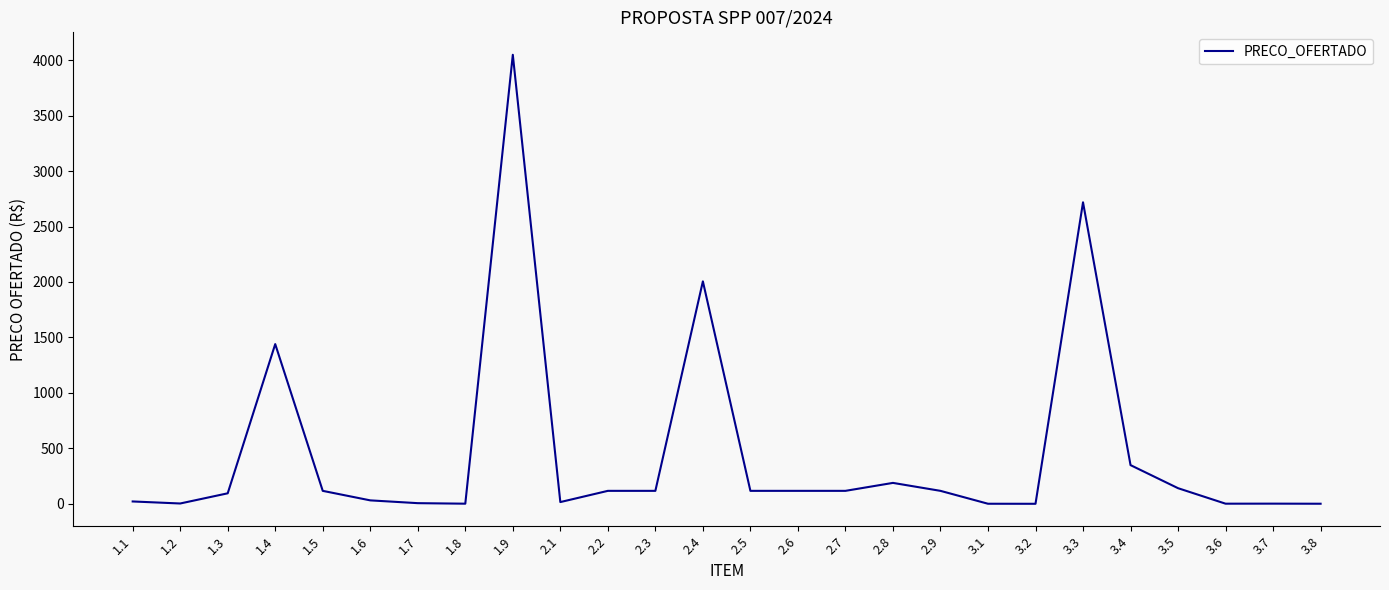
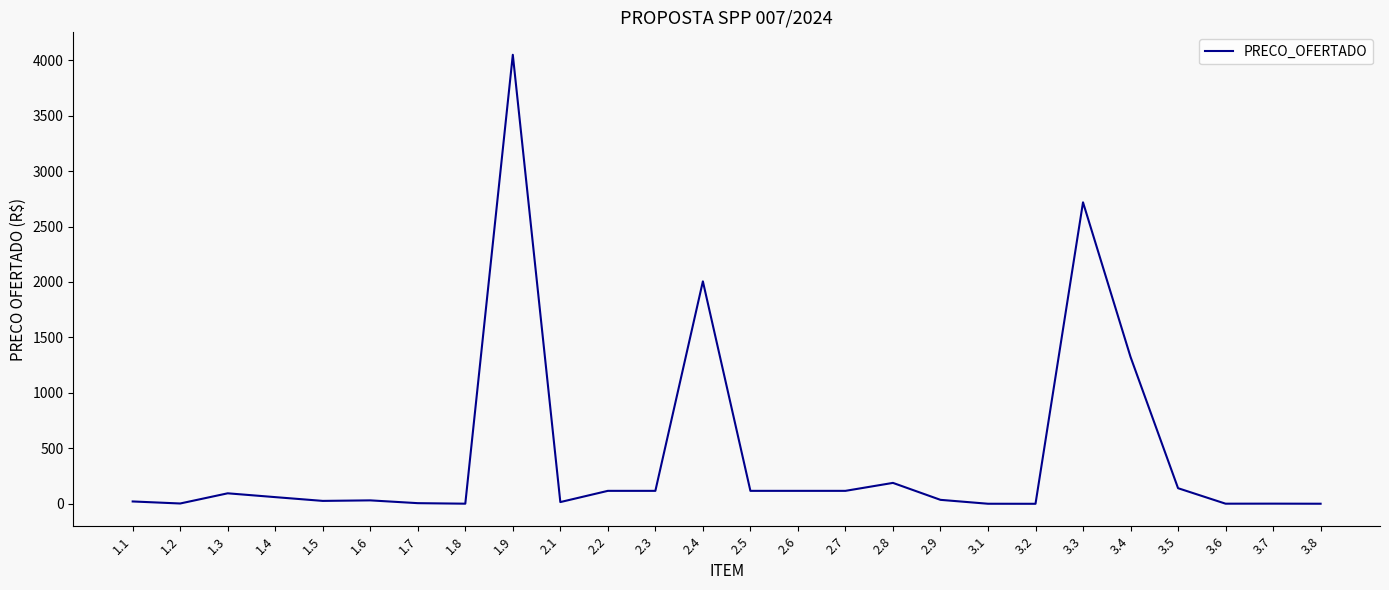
1.4: 1440 -> 60
1.5: 120 -> 30
2.9: 120 -> 40
3.4: 350 -> 1320
